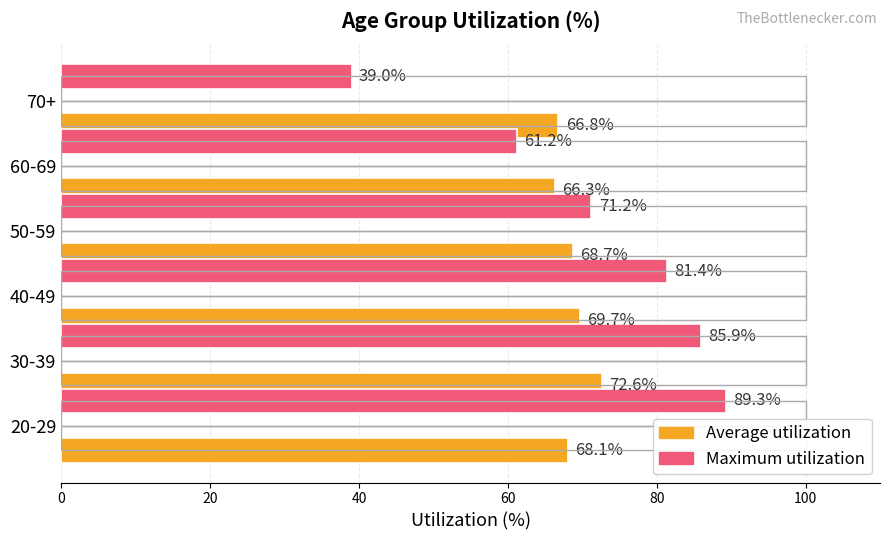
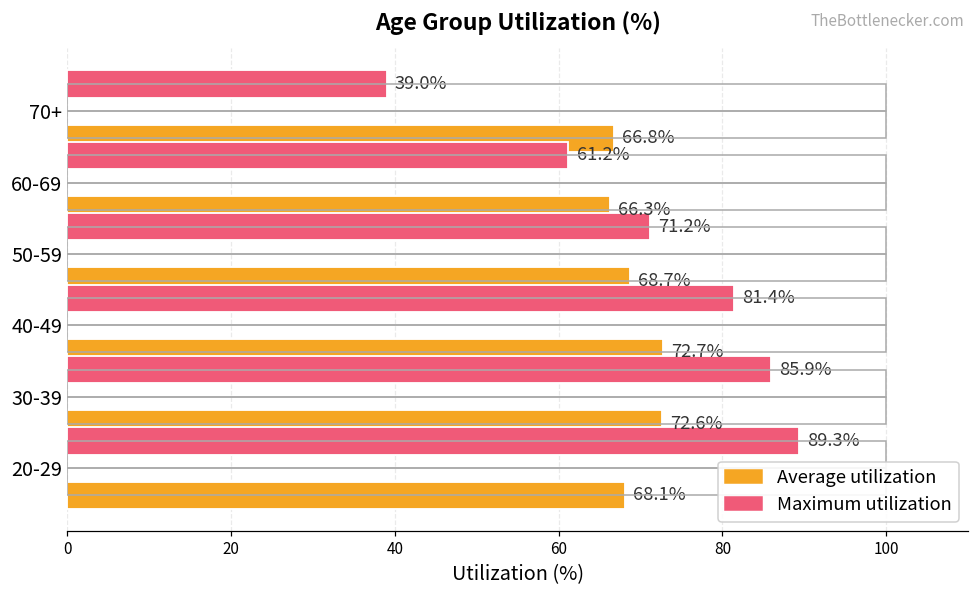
Average utilization, 40-49: 69.7% -> 72.7%
